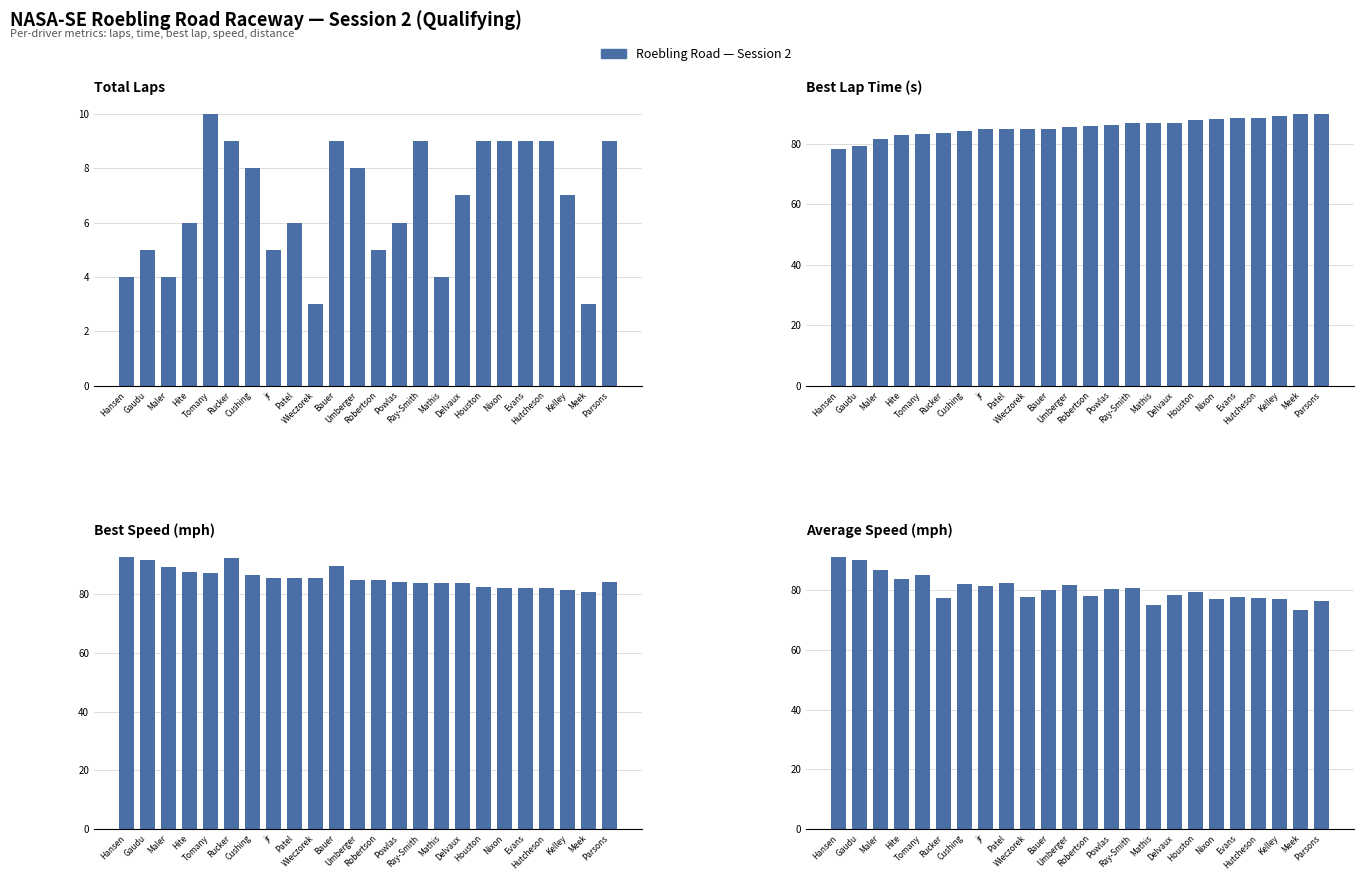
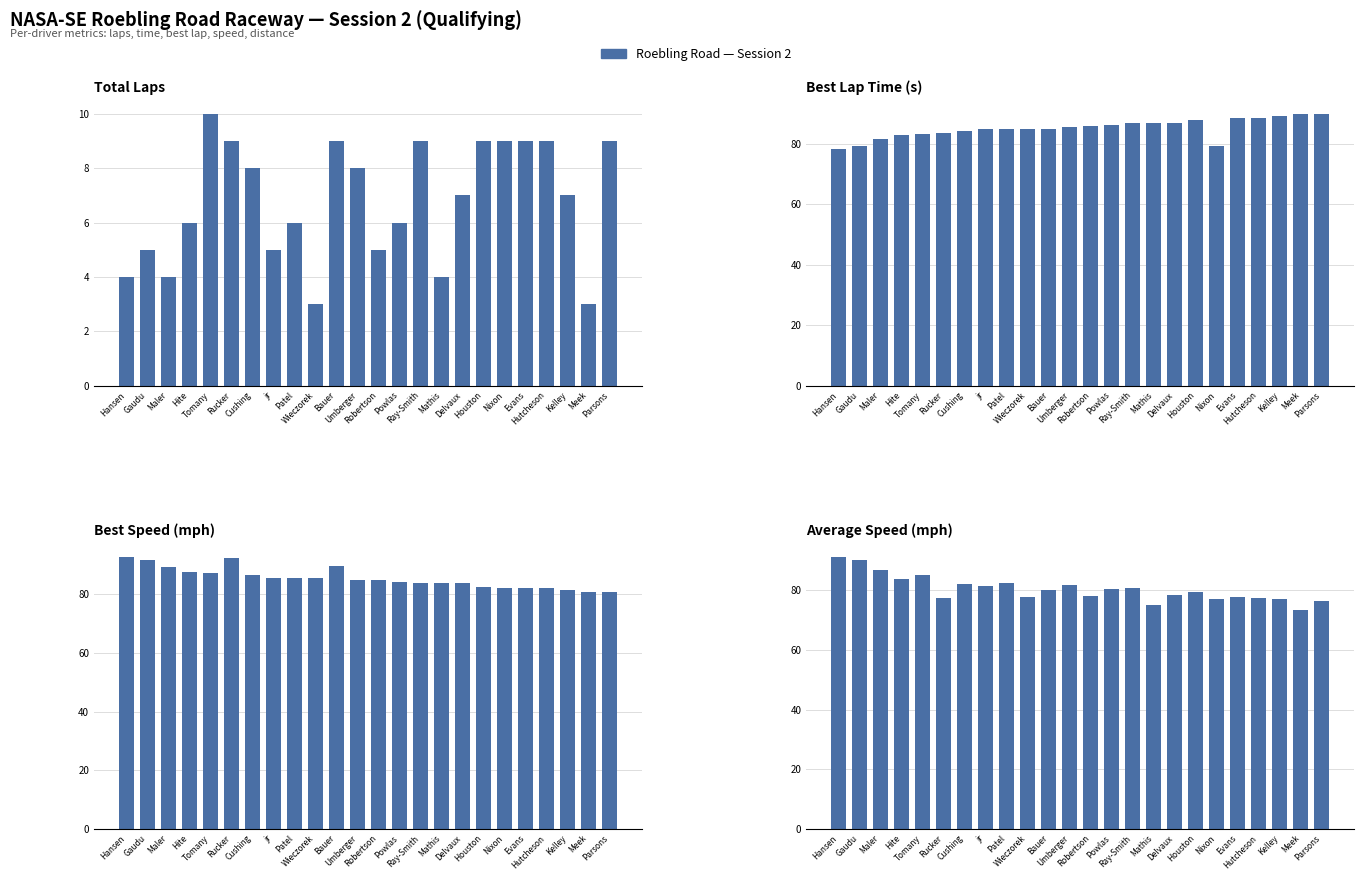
Best Lap Time (s), Nixon: 88 -> 79
Best Speed (mph), Parsons: 84 -> 81
